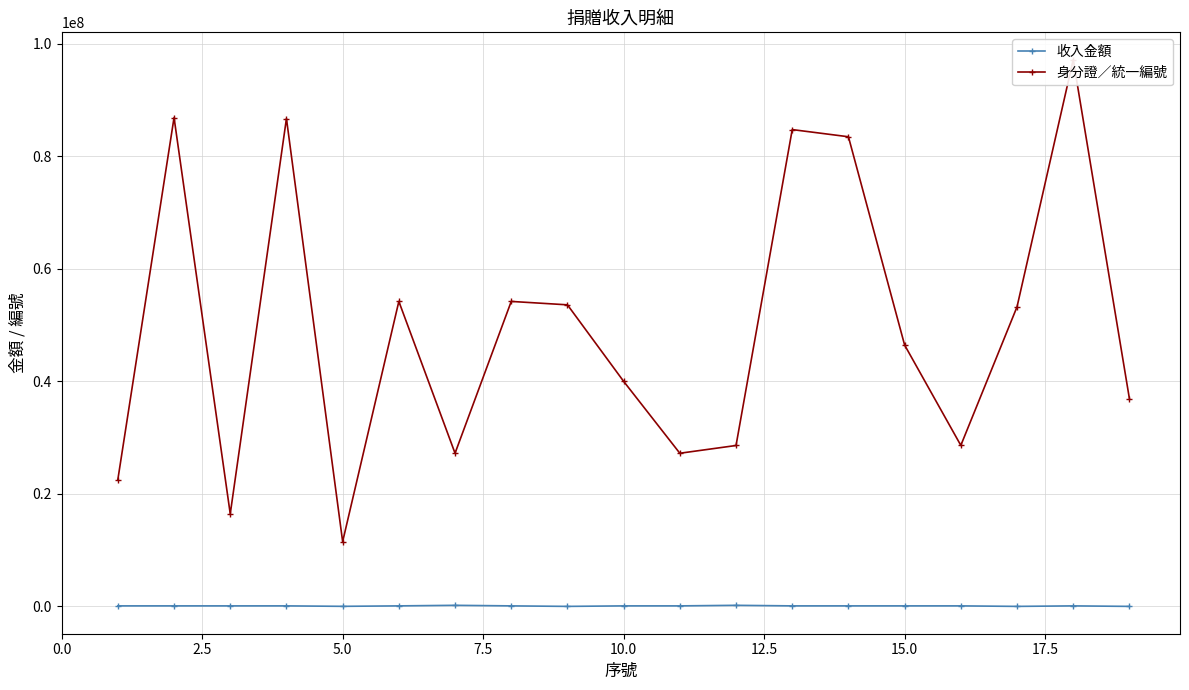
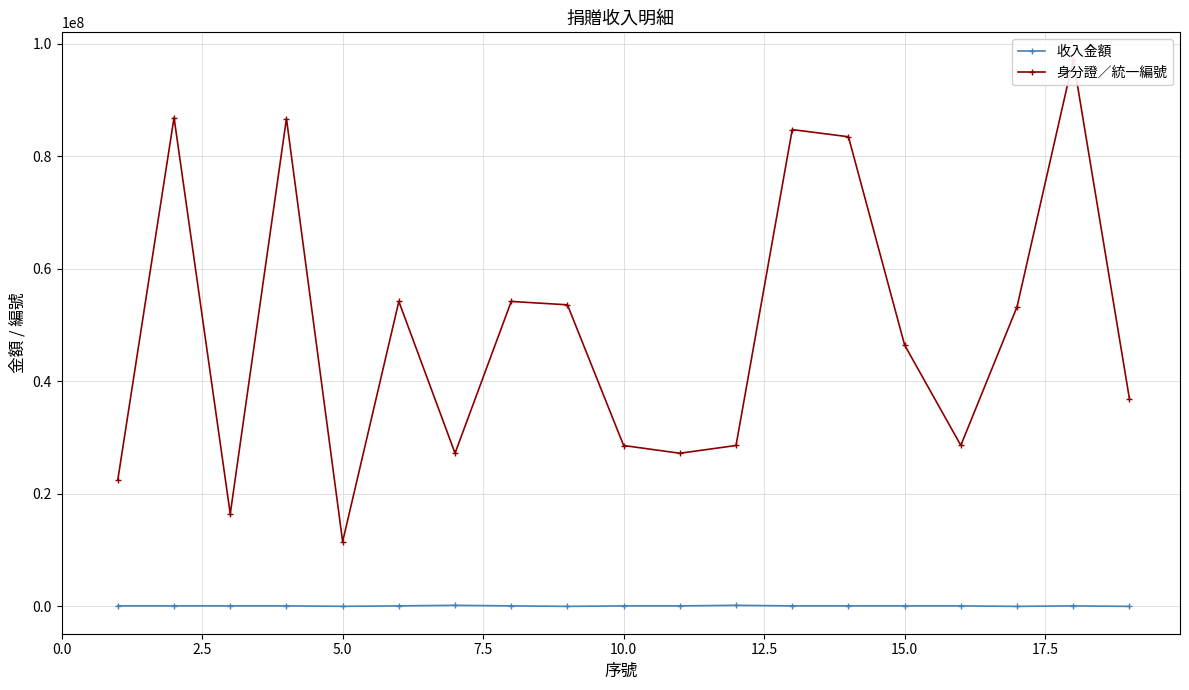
身分證／統一編號, 10.0: 40000000 -> 29000000
